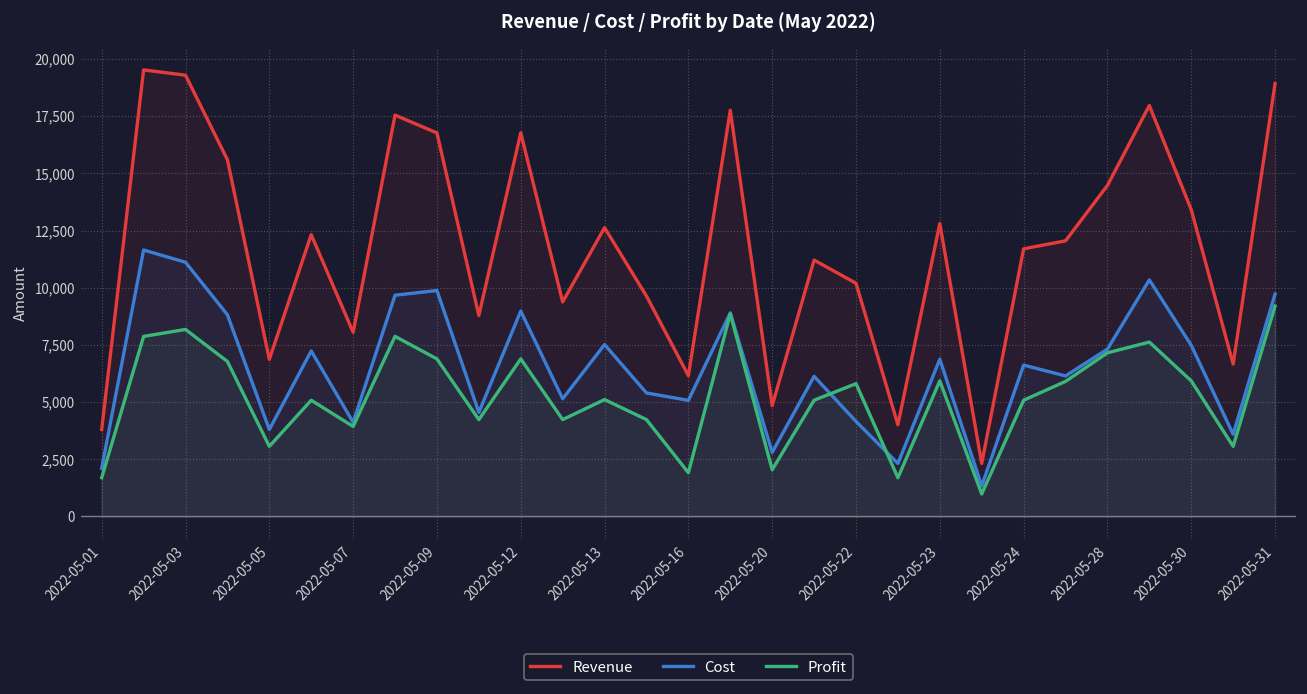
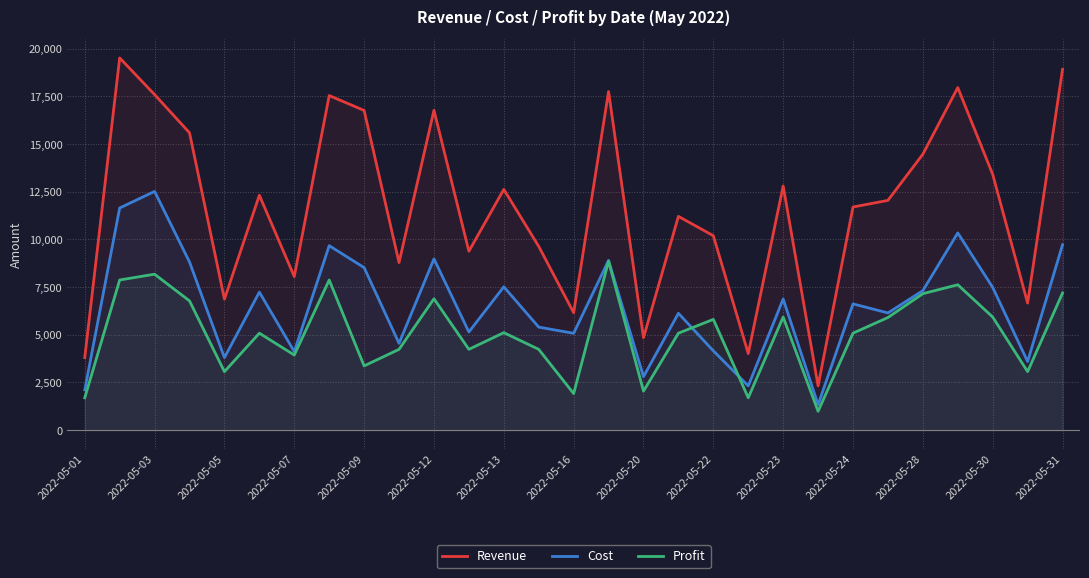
Revenue, 2022-05-03: 19,300 -> 17,600
Cost, 2022-05-03: 11,100 -> 12,500
Cost, 2022-05-09: 9,900 -> 8,500
Profit, 2022-05-09: 6,900 -> 3,400
Profit, 2022-05-31: 9,200 -> 7,200
